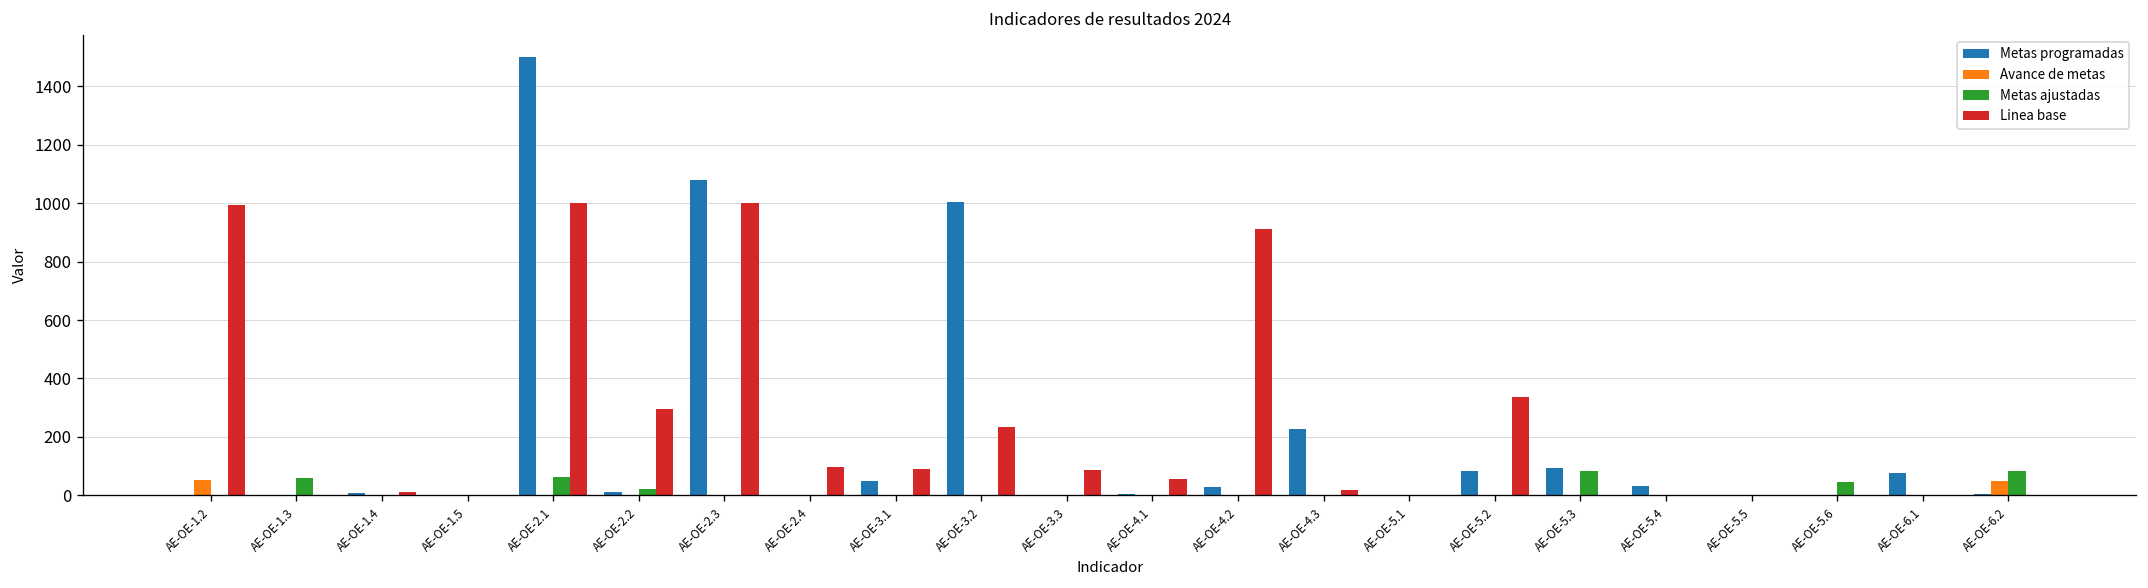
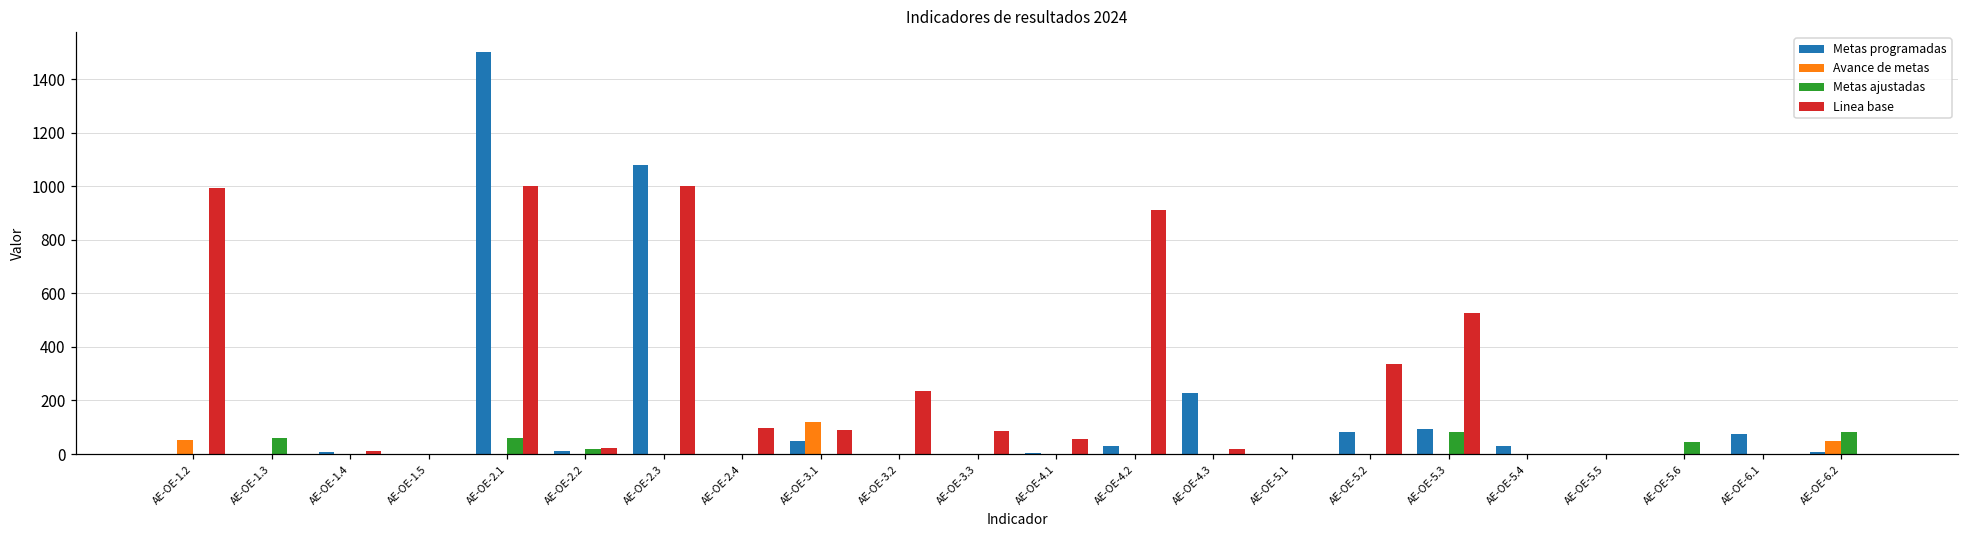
Linea base, AE-OE-2.2: 300 -> 20
Avance de metas, AE-OE-3.1: 0 -> 120
Metas programadas, AE-OE-3.2: 1000 -> 0
Linea base, AE-OE-5.3: 0 -> 530
